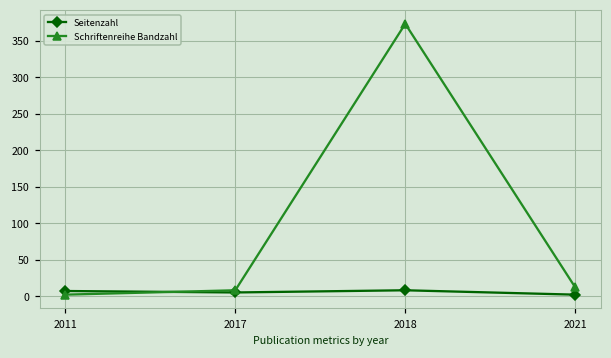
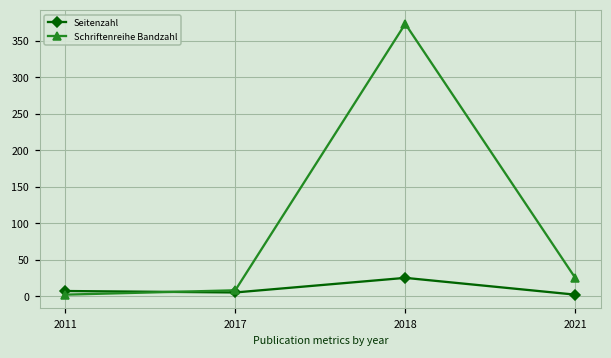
Seitenzahl, 2018: 10 -> 30
Schriftenreihe Bandzahl, 2021: 10 -> 30
